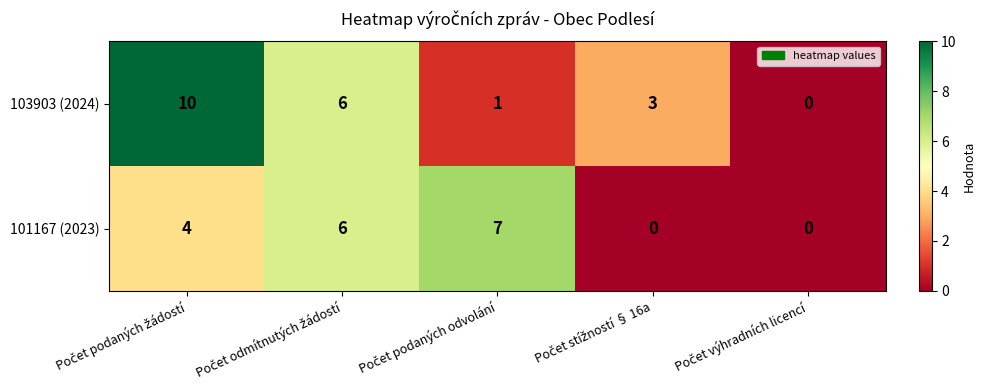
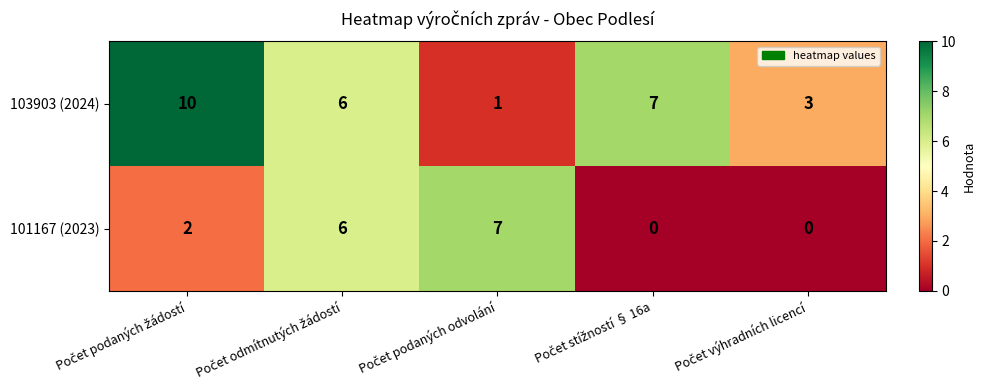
103903 (2024), Počet stížností § 16a: 3 -> 7
103903 (2024), Počet výhradních licencí: 0 -> 3
101167 (2023), Počet podaných žádostí: 4 -> 2
